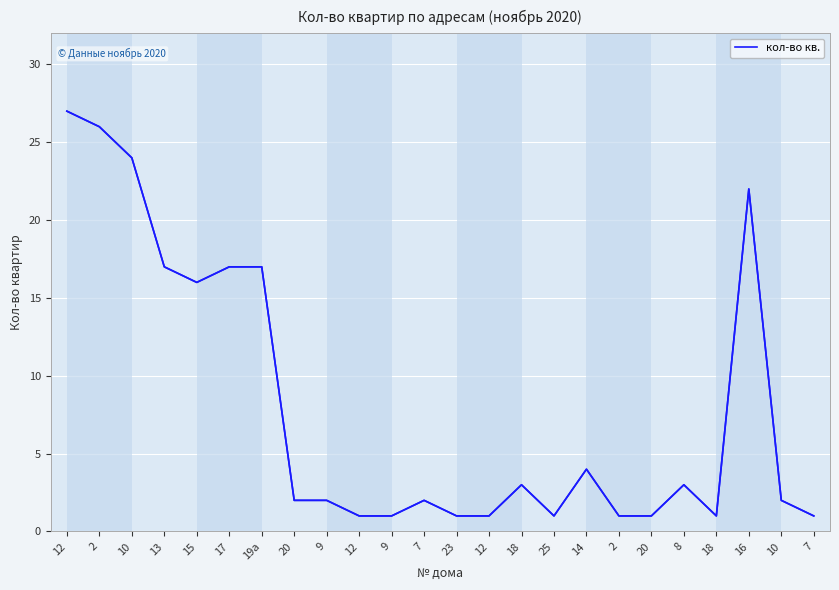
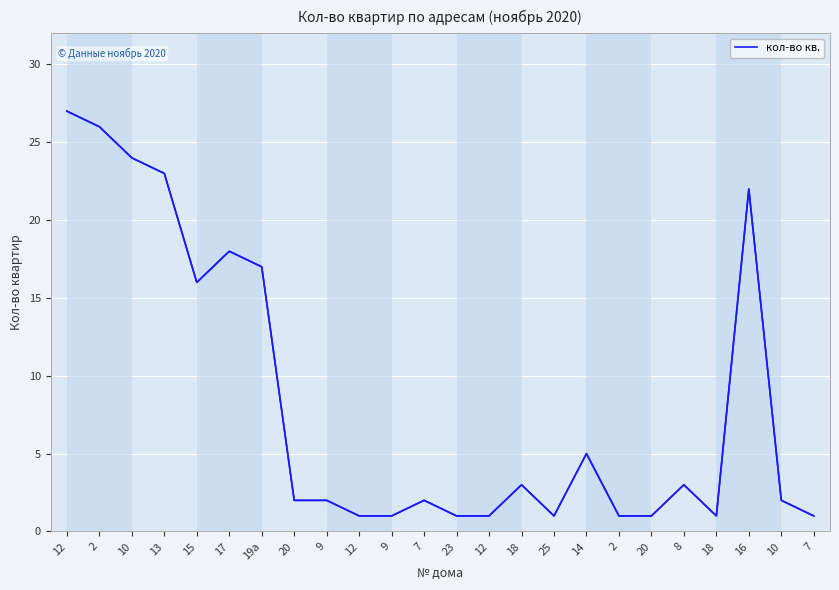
13: 17 -> 23
17: 17 -> 18
14: 4 -> 5
